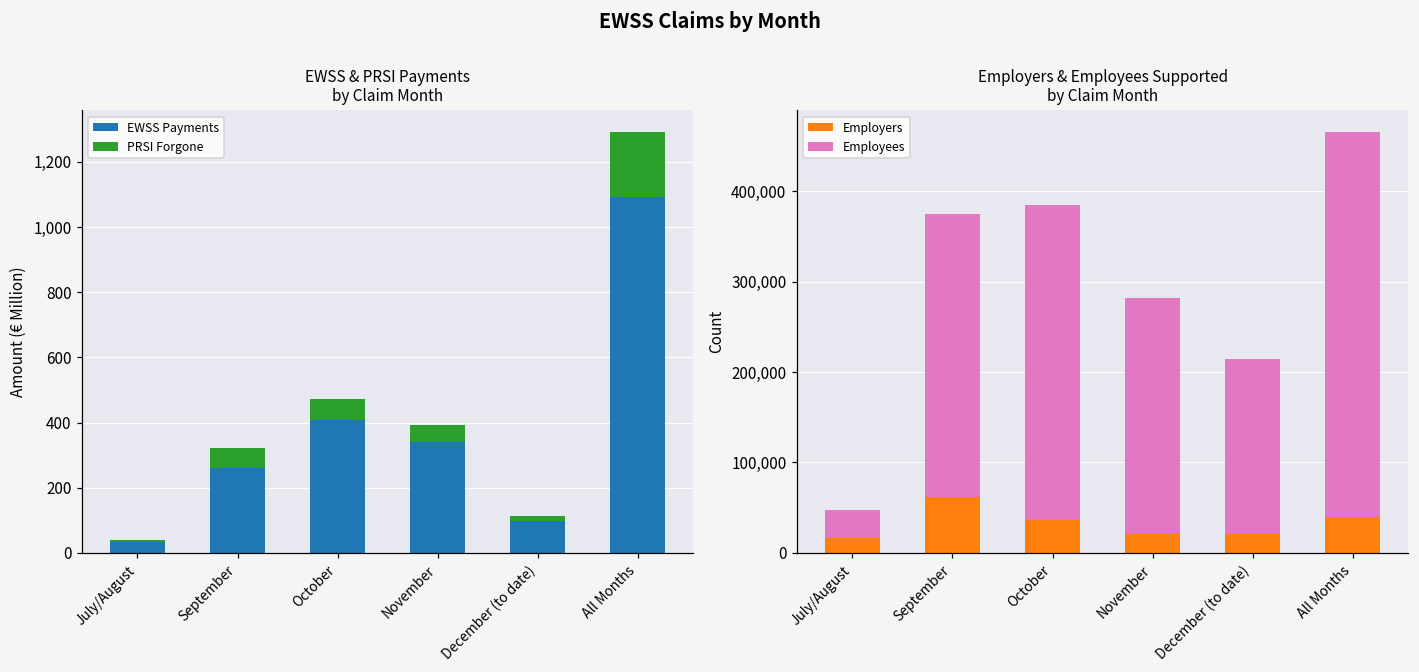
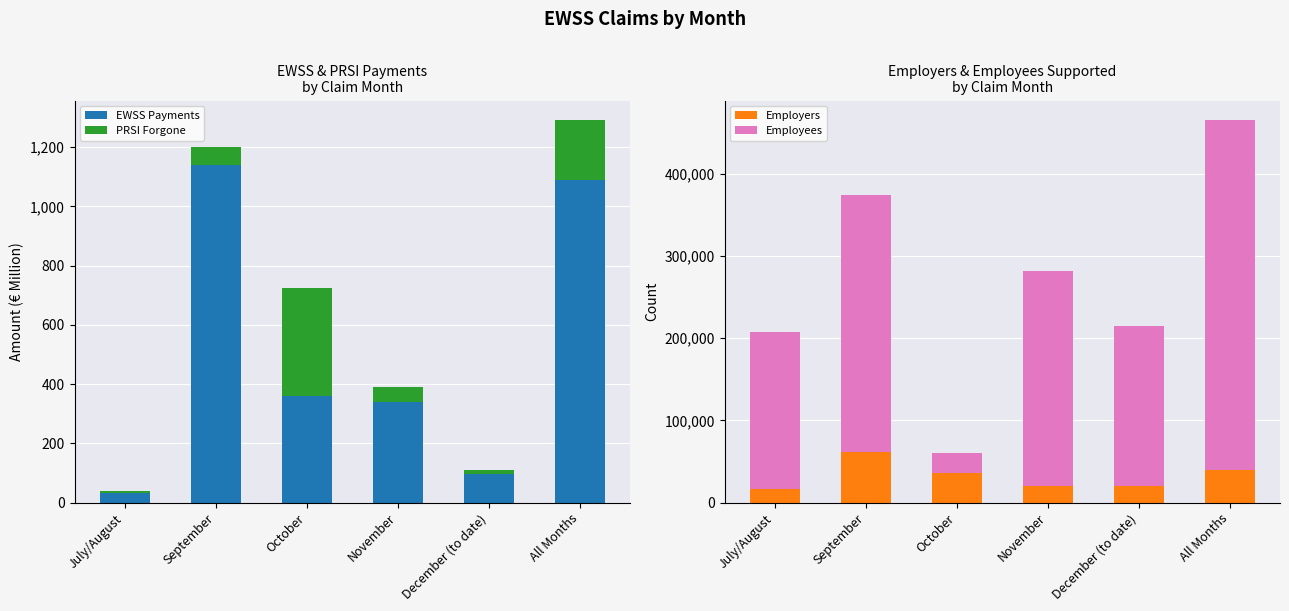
EWSS & PRSI Payments by Claim Month, EWSS Payments, September: 260 -> 1,140
EWSS & PRSI Payments by Claim Month, EWSS Payments, October: 410 -> 360
EWSS & PRSI Payments by Claim Month, PRSI Forgone, October: 70 -> 360
Employers & Employees Supported by Claim Month, Employees, July/August: 30,000 -> 190,000
Employers & Employees Supported by Claim Month, Employees, October: 350,000 -> 20,000
